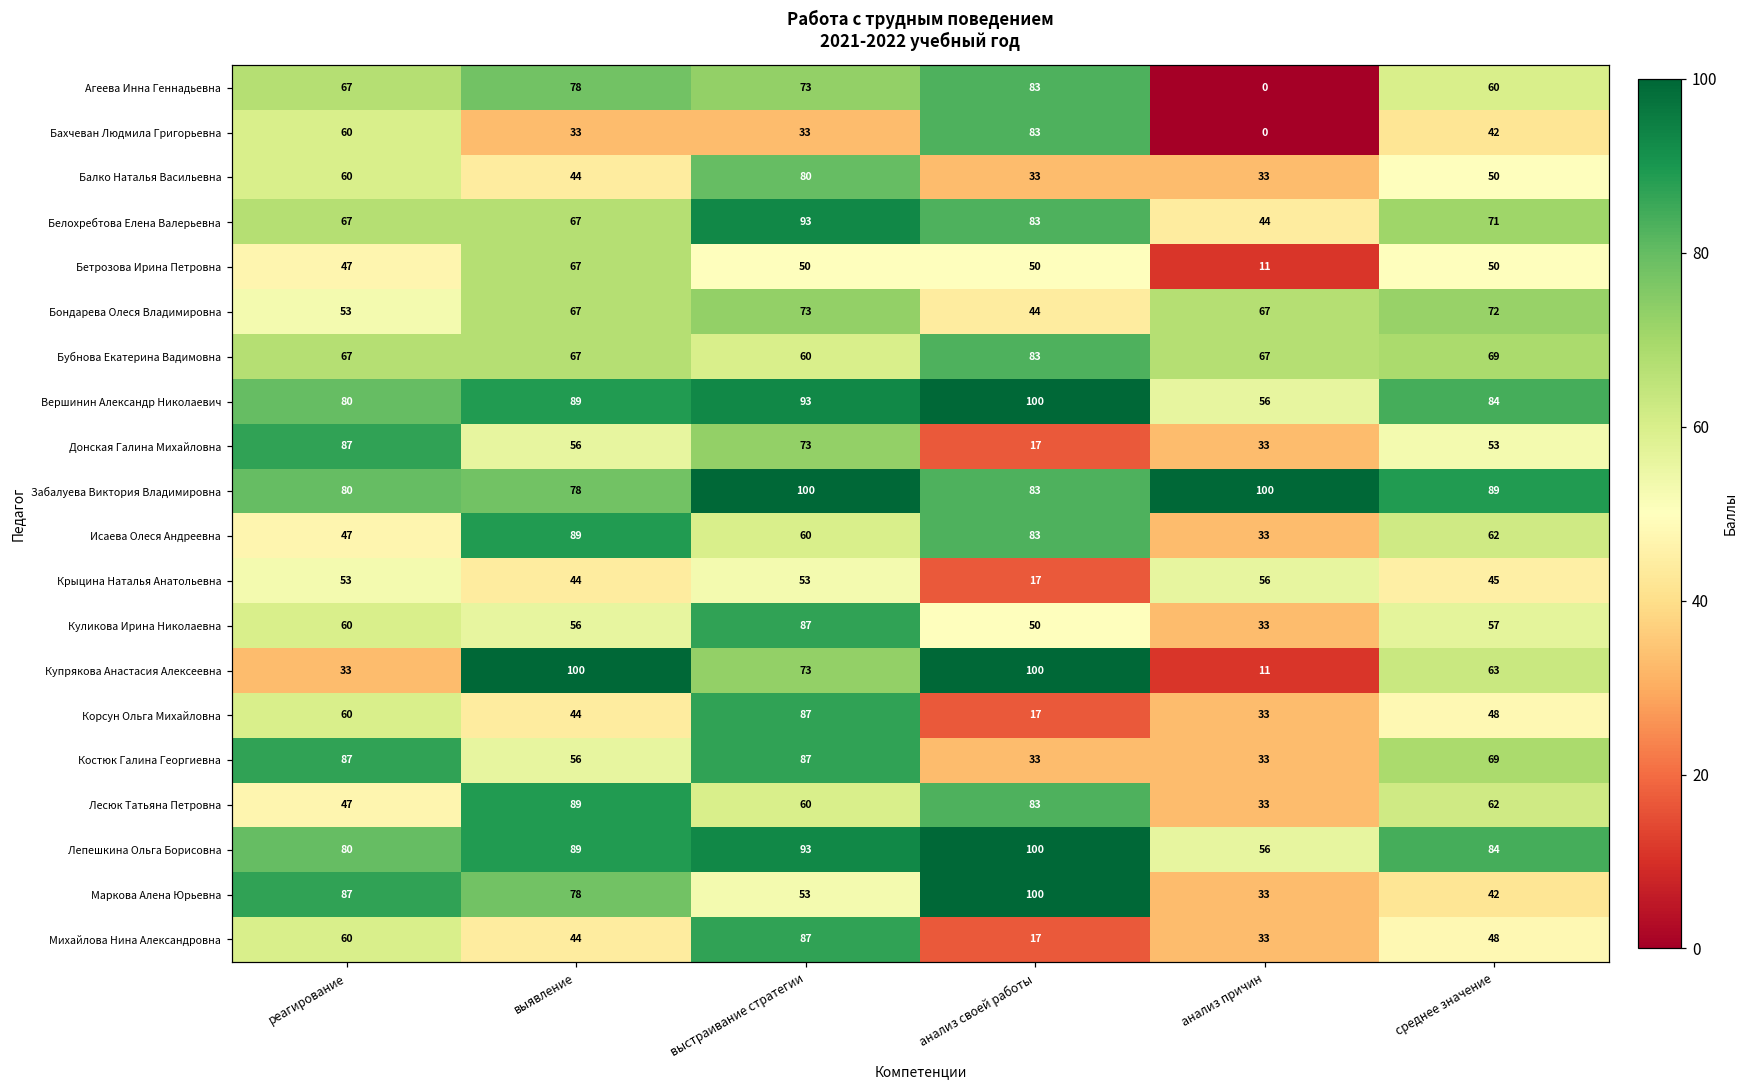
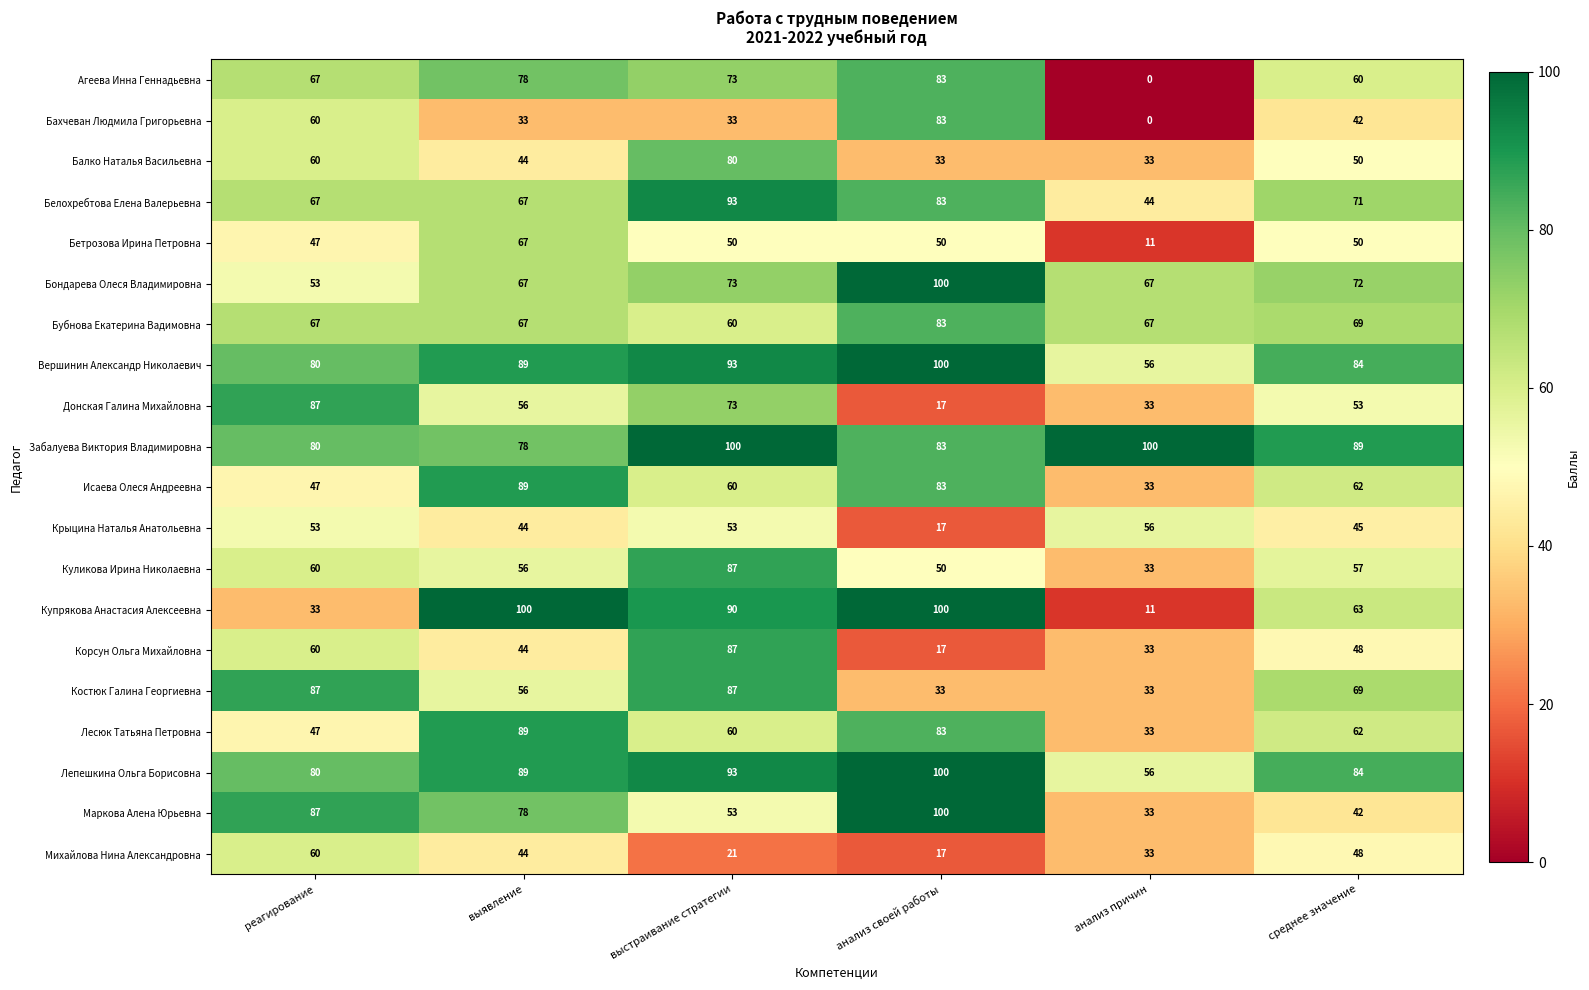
Бондарева Олеся Владимировна, анализ своей работы: 44 -> 100
Купрякова Анастасия Алексеевна, выстраивание стратегии: 73 -> 90
Михайлова Нина Александровна, выстраивание стратегии: 87 -> 21
